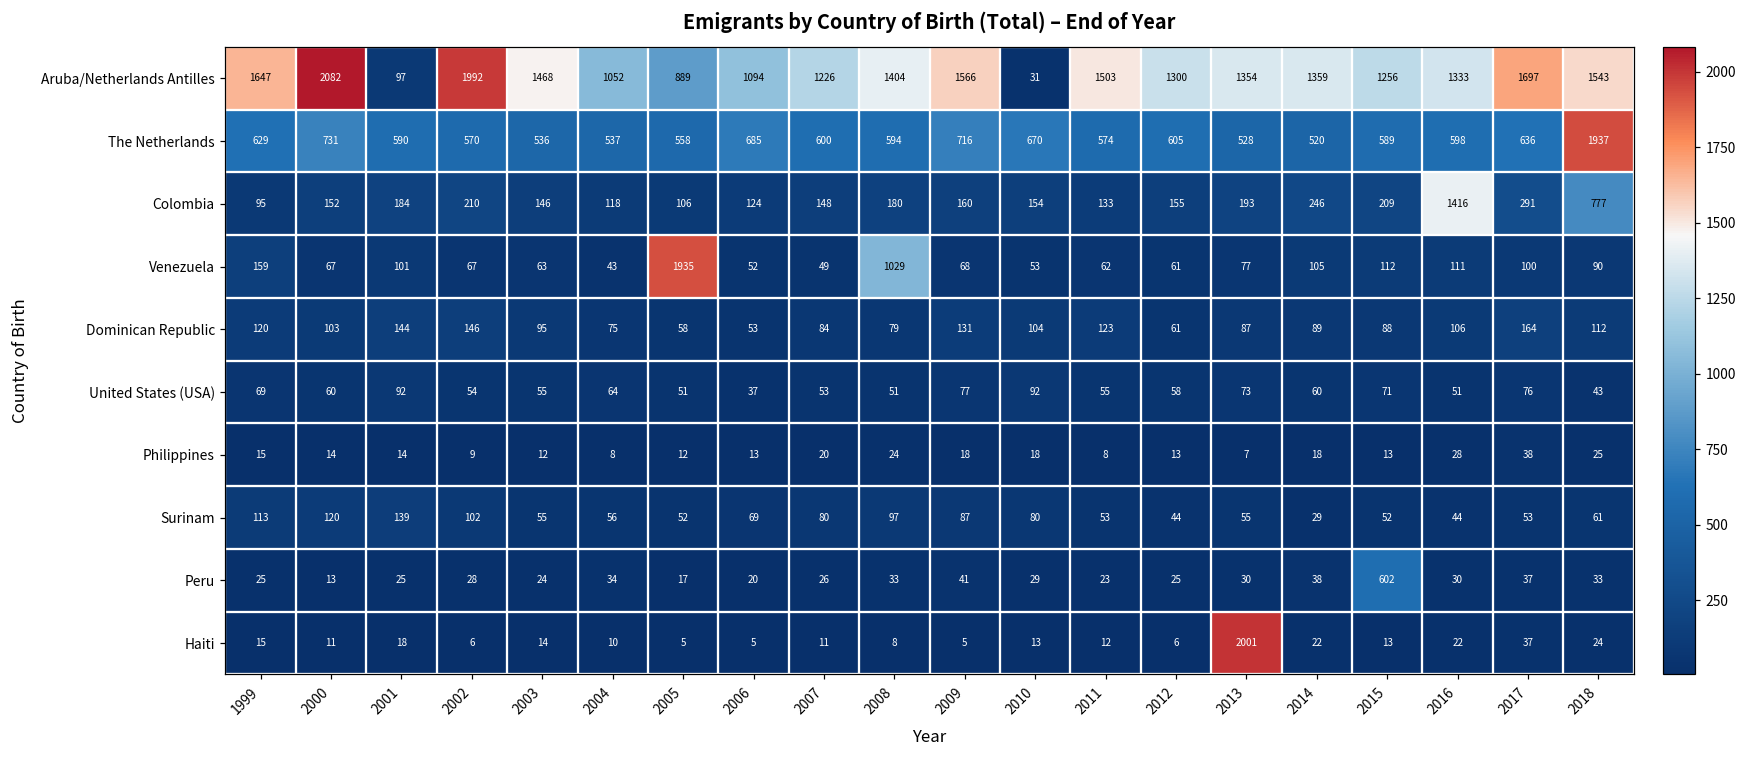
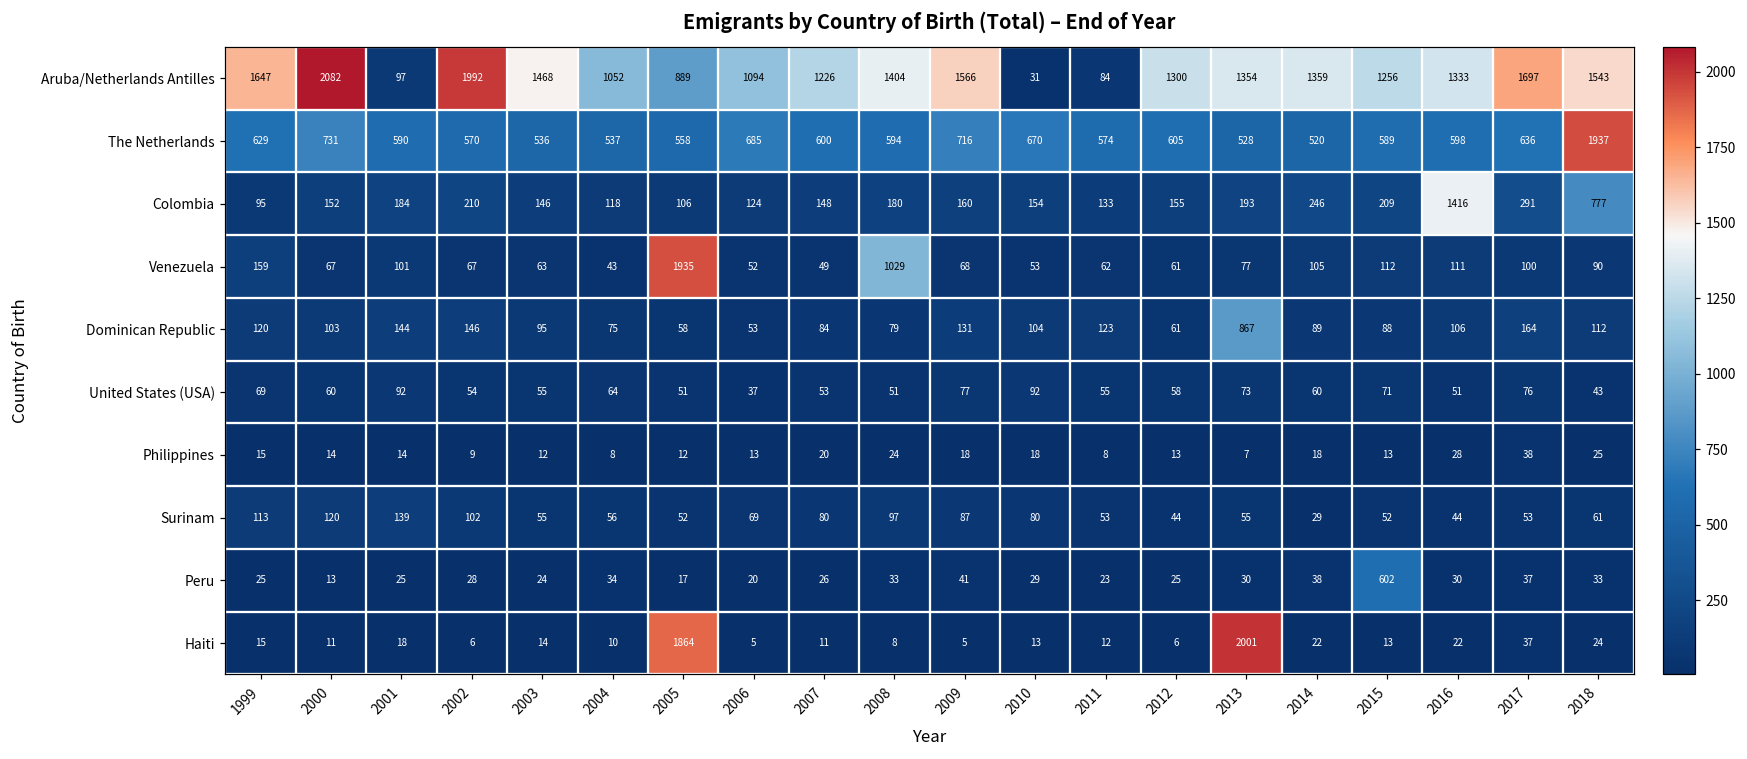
Aruba/Netherlands Antilles, 2011: 1503 -> 84
Dominican Republic, 2013: 87 -> 867
Haiti, 2005: 5 -> 1864
